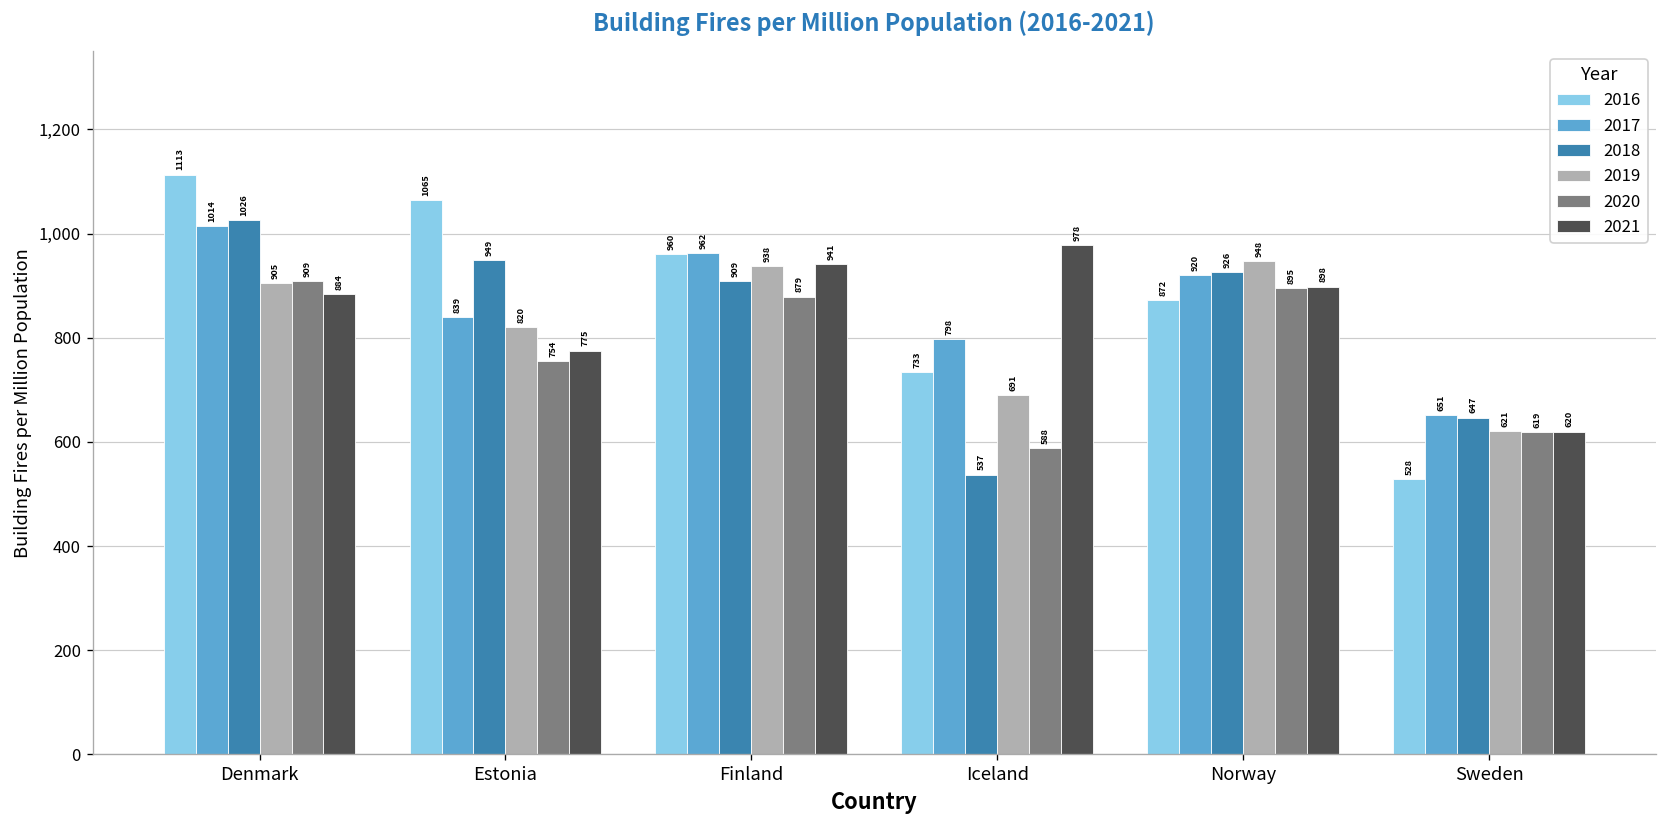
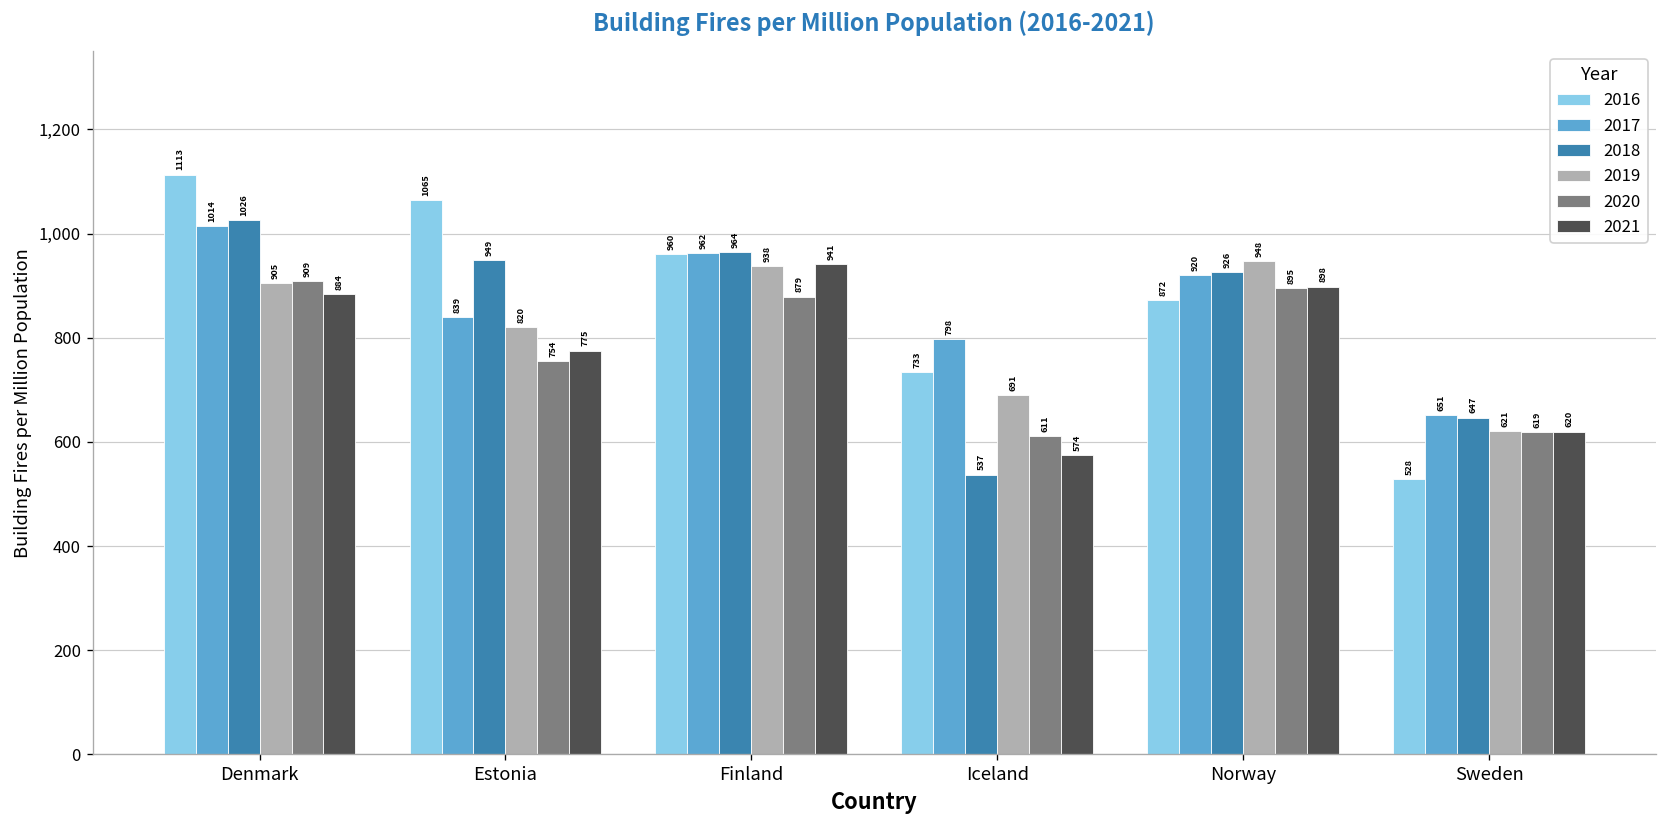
2018, Finland: 909 -> 964
2020, Iceland: 588 -> 611
2021, Iceland: 978 -> 574
